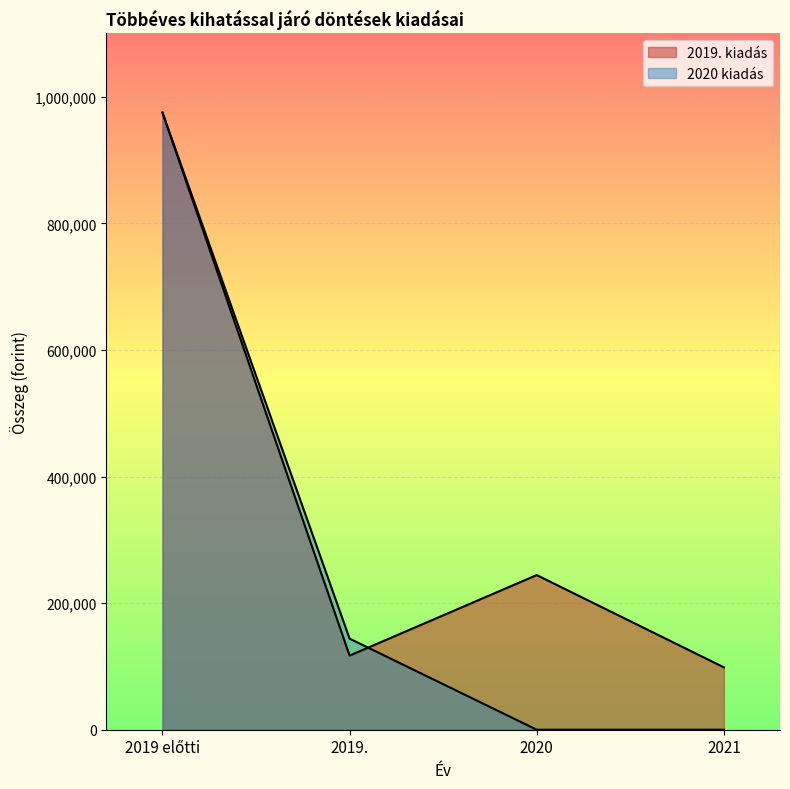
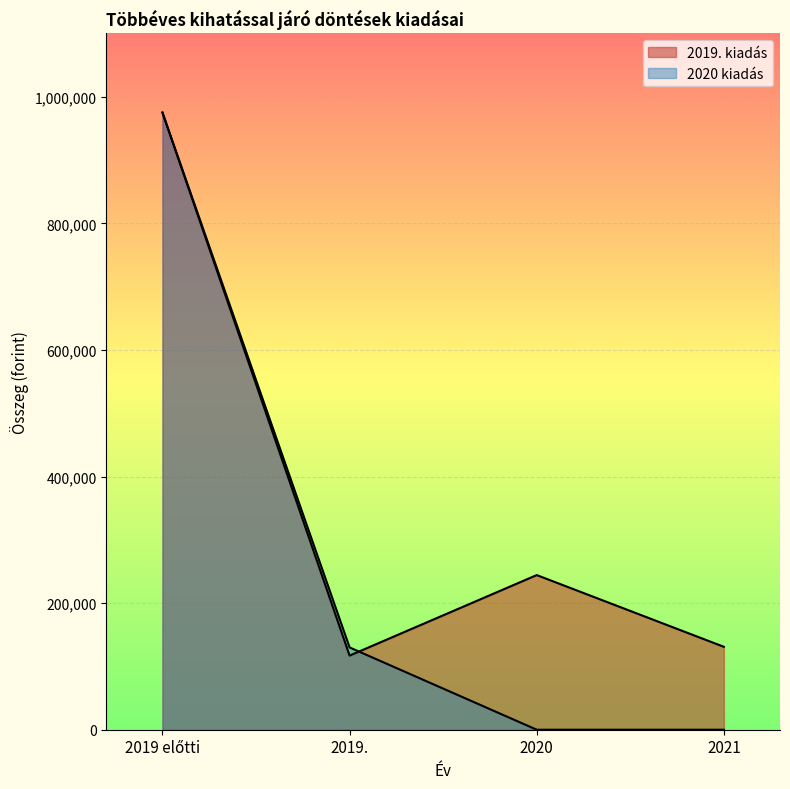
2020 kiadás, 2019.: 140,000 -> 130,000
2019. kiadás, 2021: 100,000 -> 130,000
